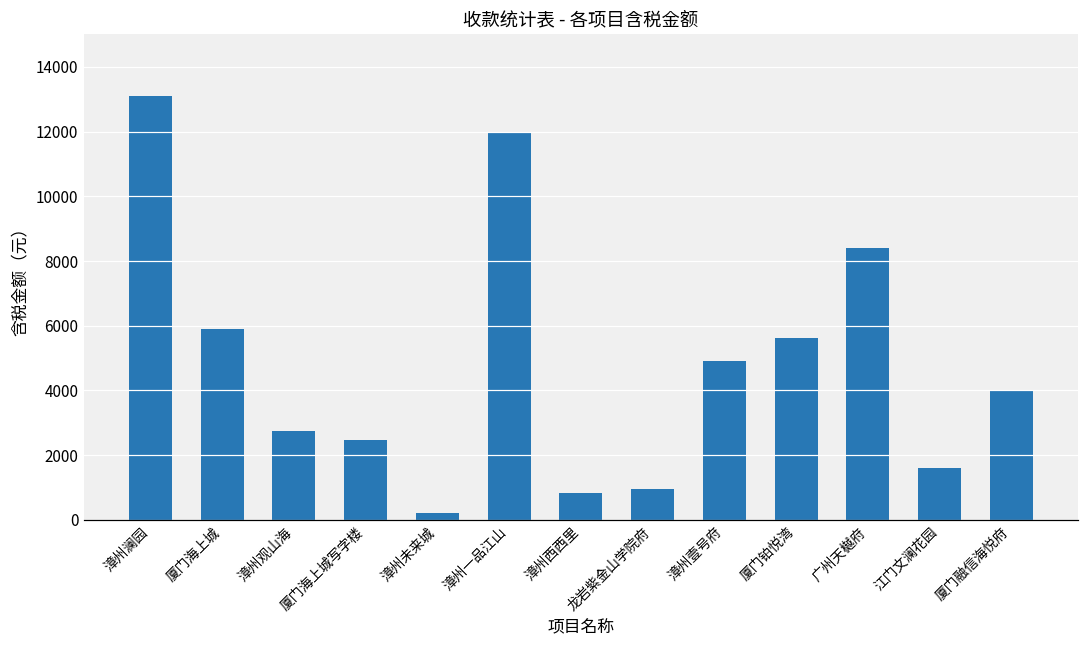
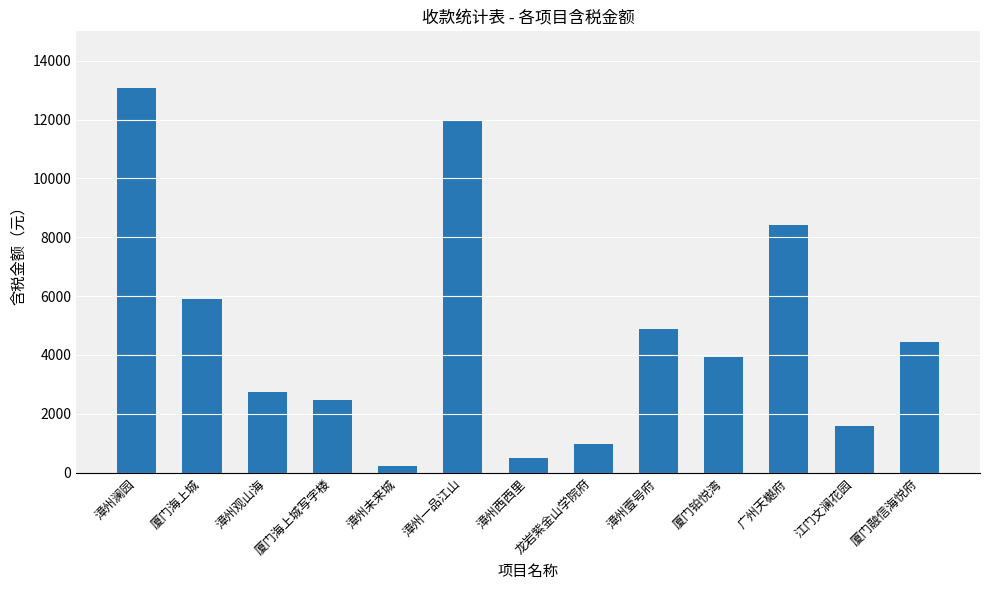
漳州西西里: 800 -> 500
厦门铂悦湾: 5600 -> 3900
厦门融信海悦府: 4000 -> 4400
